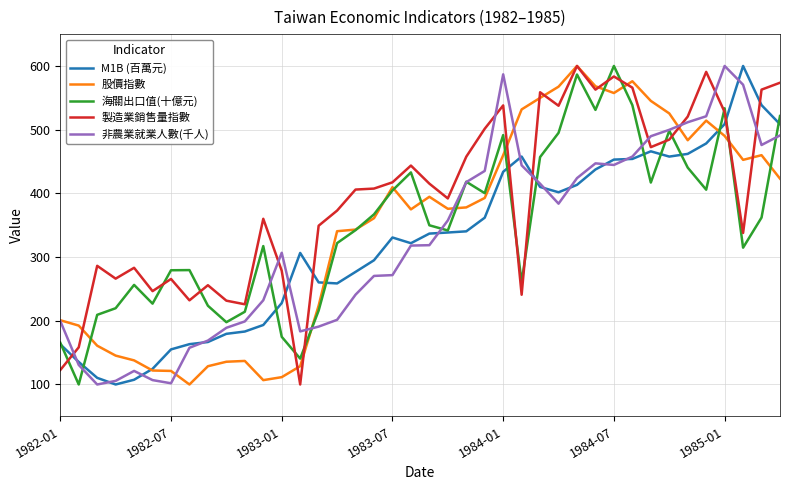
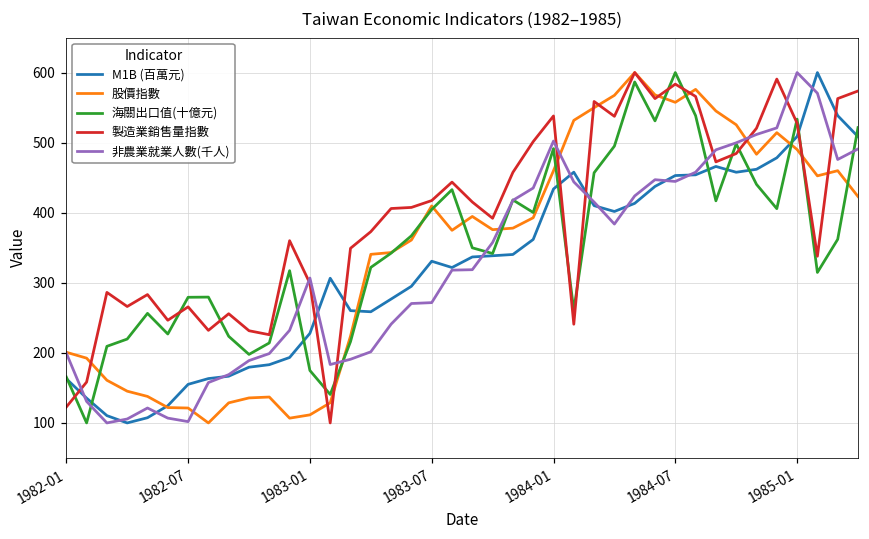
製造業銷售量指數, 1983-01: 280 -> 300
非農業就業人數(千人), 1984-01: 590 -> 500
